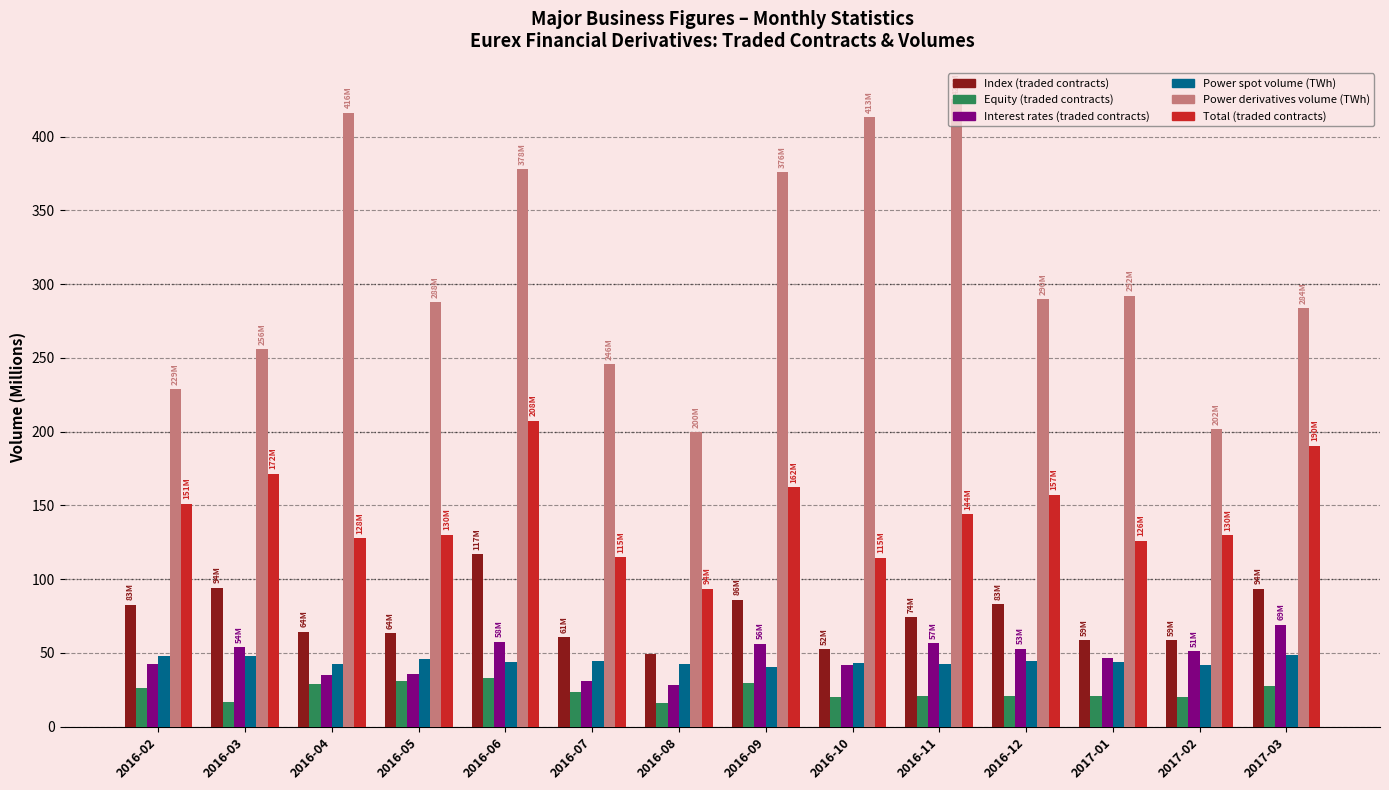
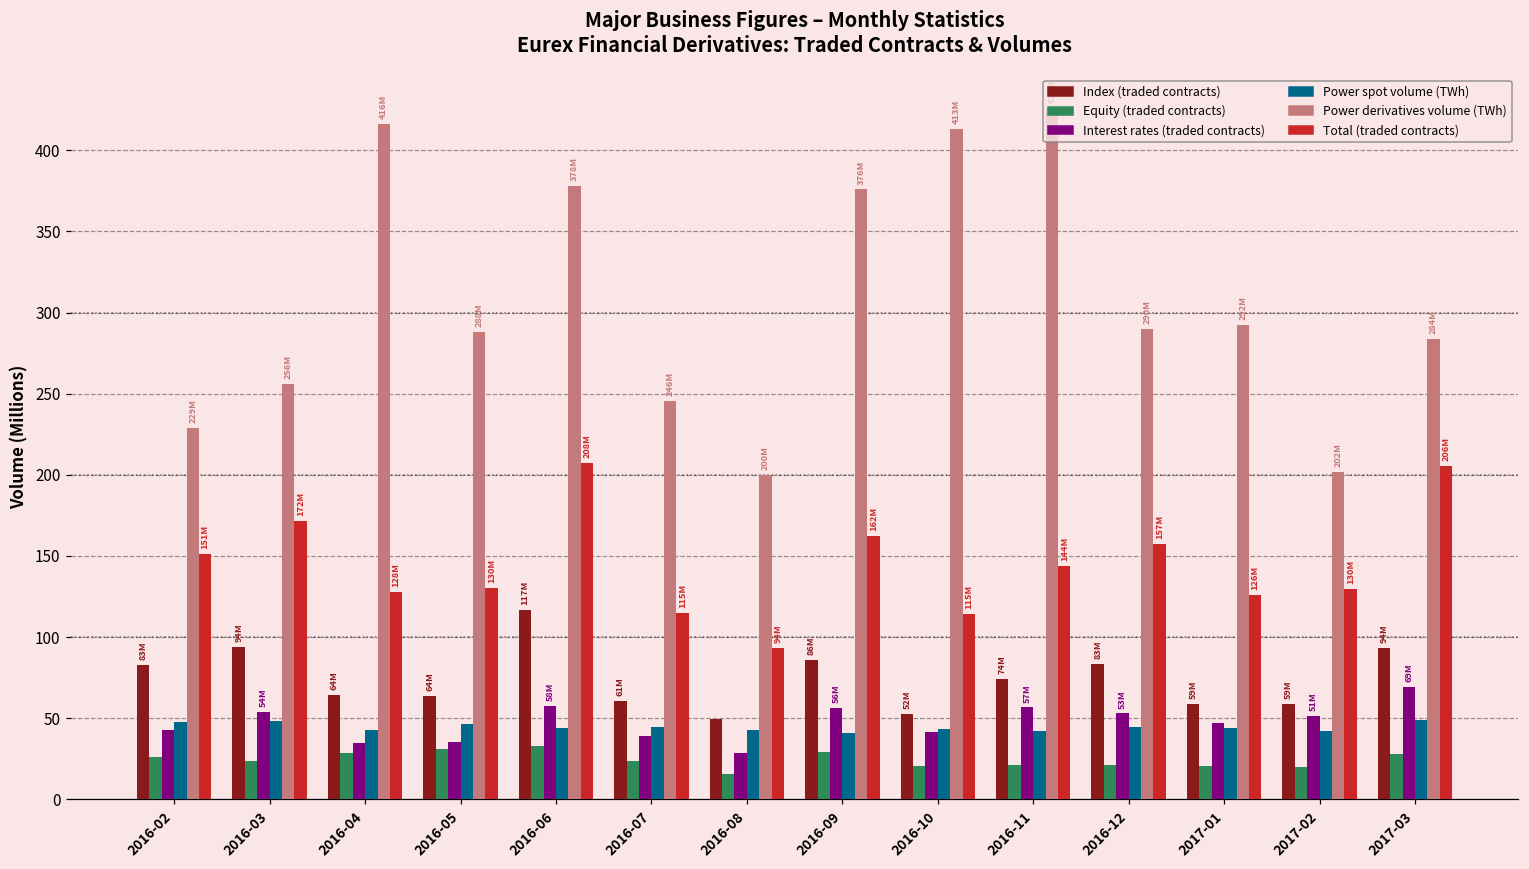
Equity (traded contracts), 2016-03: 17 -> 24
Interest rates (traded contracts), 2016-07: 31 -> 39
Total (traded contracts), 2017-03: 190M -> 206M
